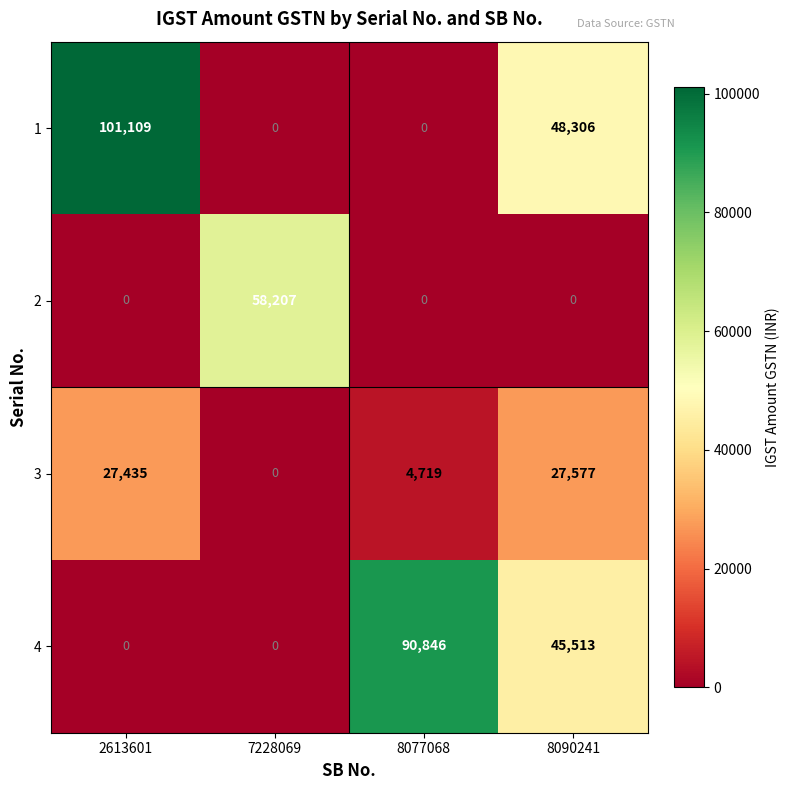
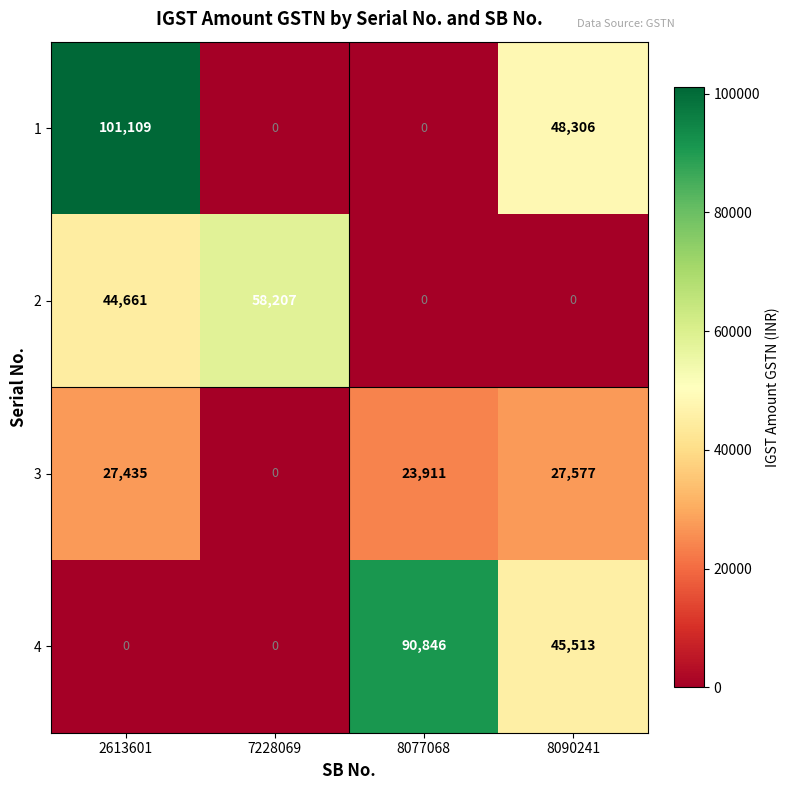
2, 2613601: 0 -> 44,661
3, 8077068: 4,719 -> 23,911
